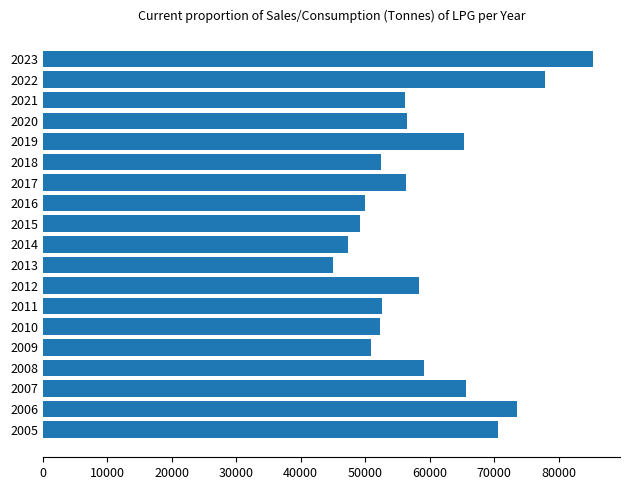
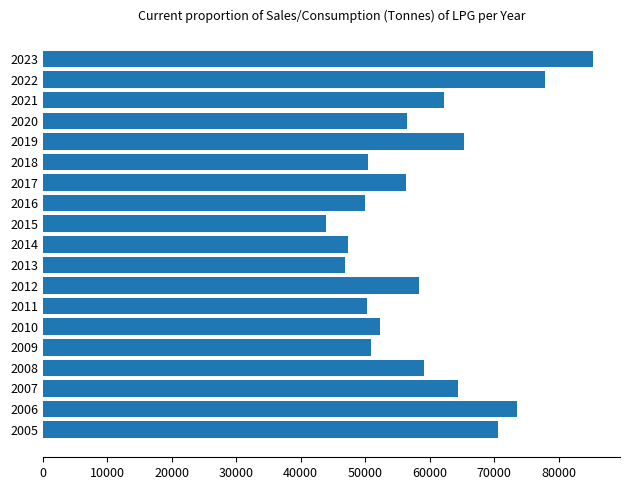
2021: 56000 -> 62000
2018: 53000 -> 50000
2015: 49000 -> 44000
2013: 45000 -> 47000
2011: 53000 -> 50000
2007: 66000 -> 64000
